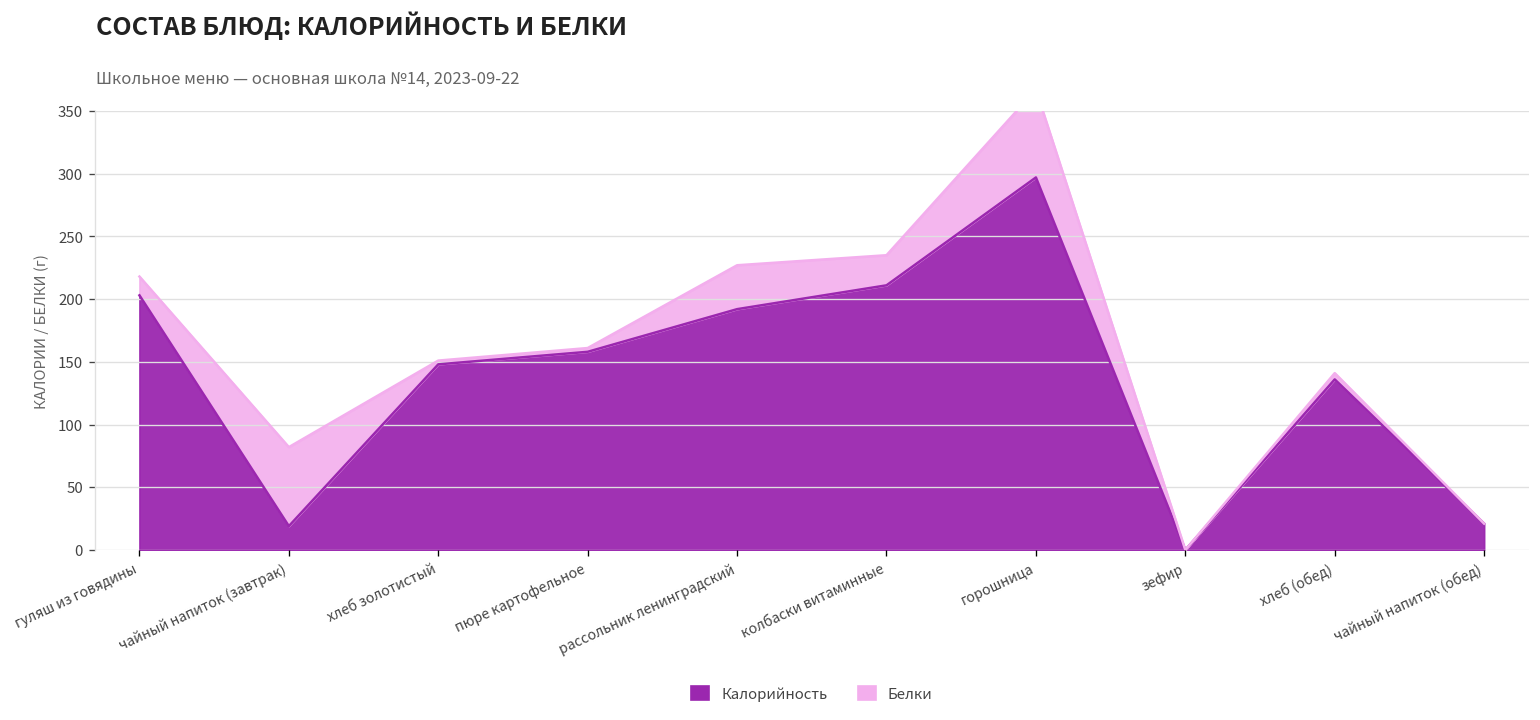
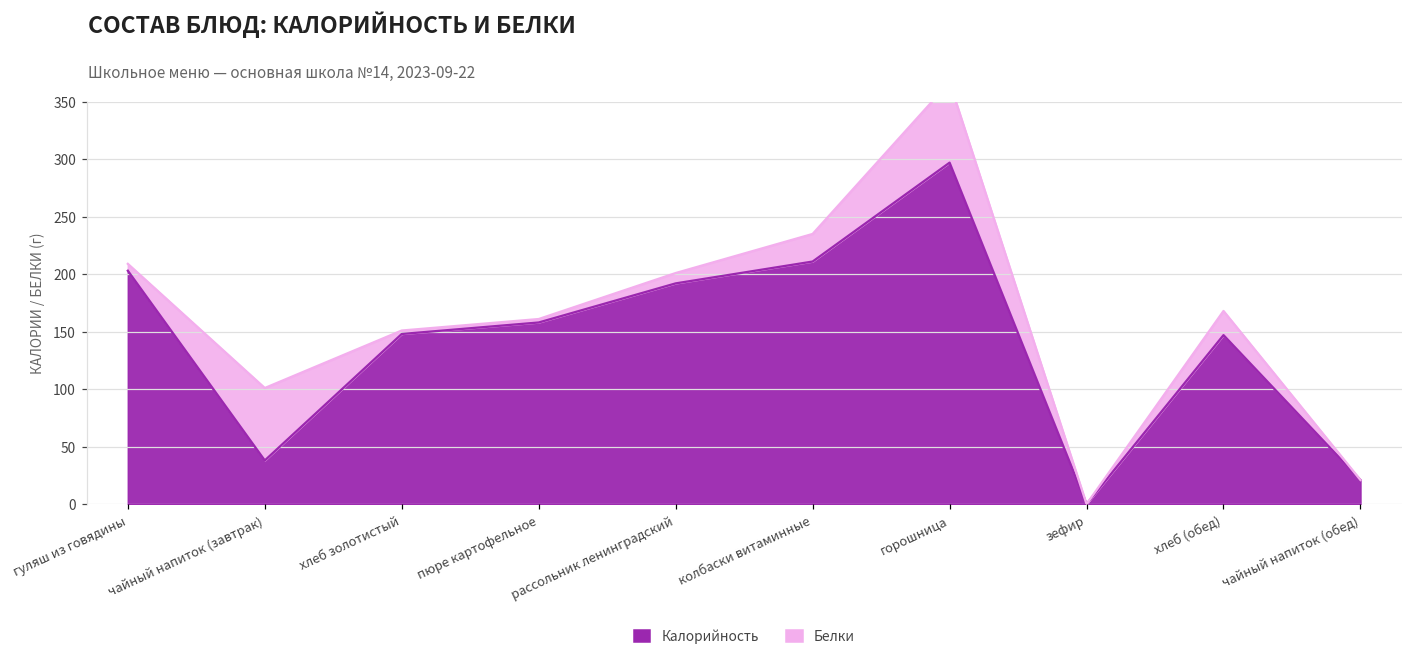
Белки, гуляш из говядины: 15 -> 6
Калорийность, чайный напиток (завтрак): 19 -> 38
Белки, рассольник ленинградский: 35 -> 9
Калорийность, хлеб (обед): 136 -> 147
Белки, хлеб (обед): 5 -> 21
